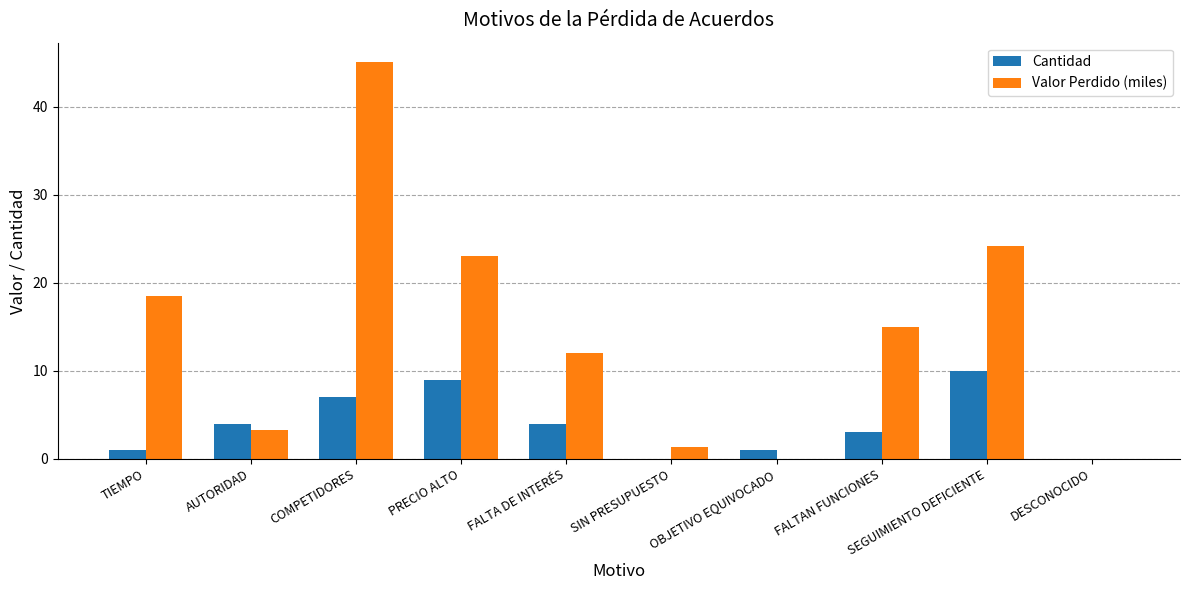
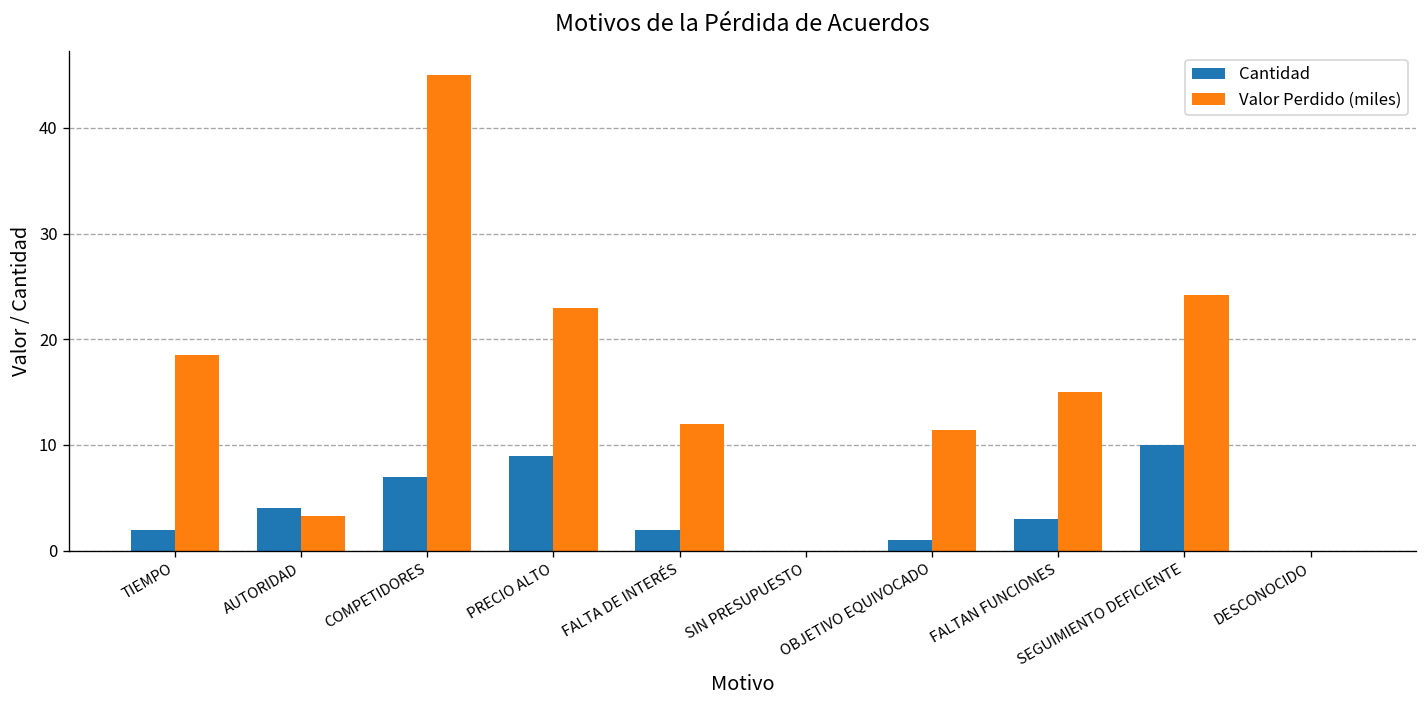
Cantidad, TIEMPO: 1 -> 2
Cantidad, FALTA DE INTERÉS: 4 -> 2
Valor Perdido (miles), SIN PRESUPUESTO: 1 -> 0
Valor Perdido (miles), OBJETIVO EQUIVOCADO: 0 -> 11
